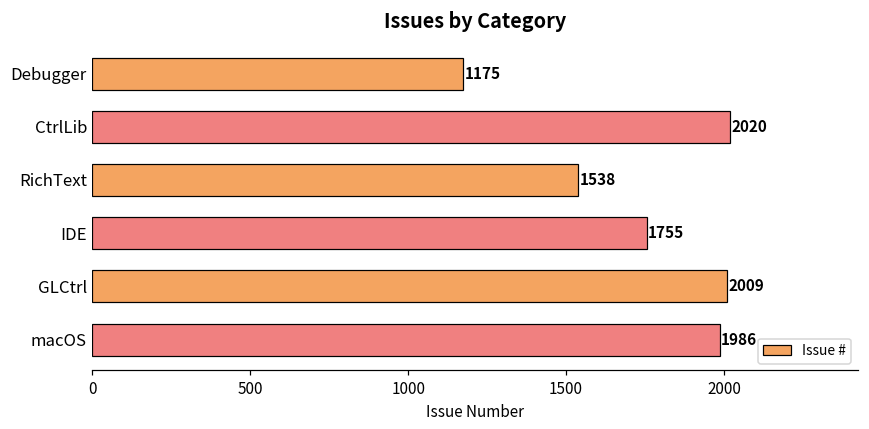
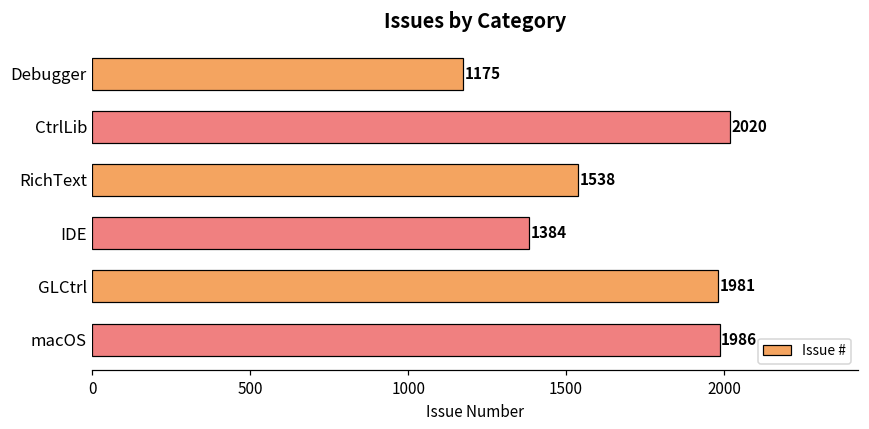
IDE: 1755 -> 1384
GLCtrl: 2009 -> 1981
